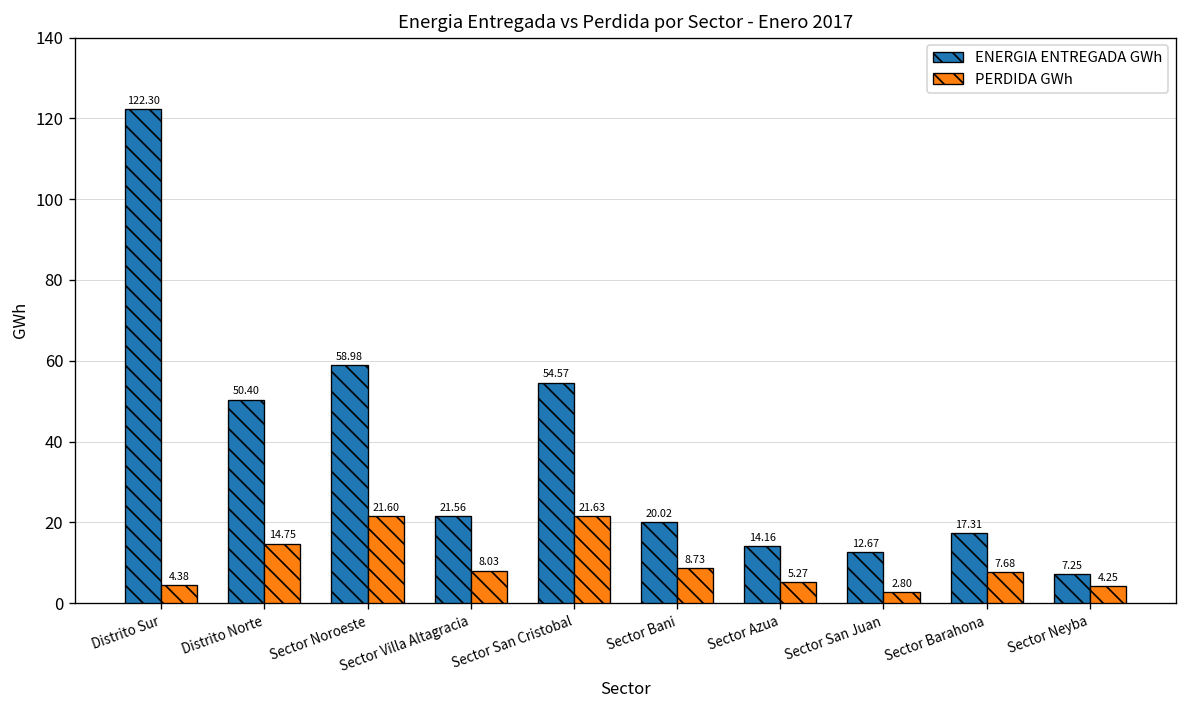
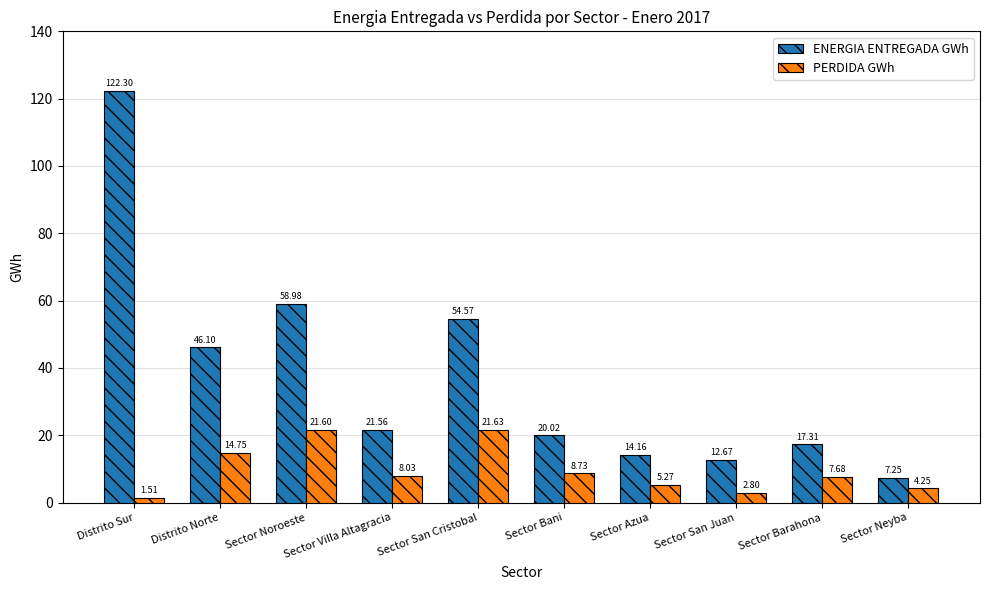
PERDIDA GWh, Distrito Sur: 4.38 -> 1.51
ENERGIA ENTREGADA GWh, Distrito Norte: 50.40 -> 46.10
